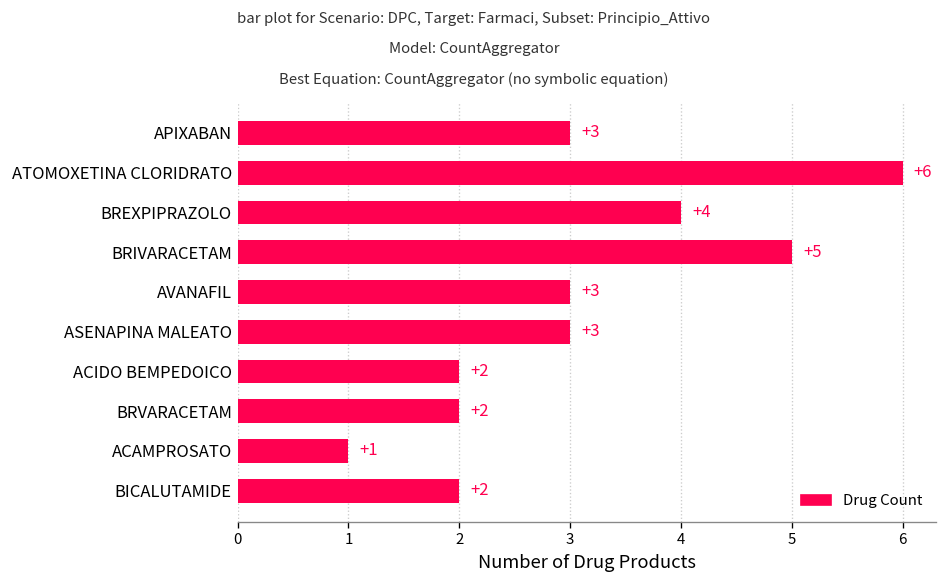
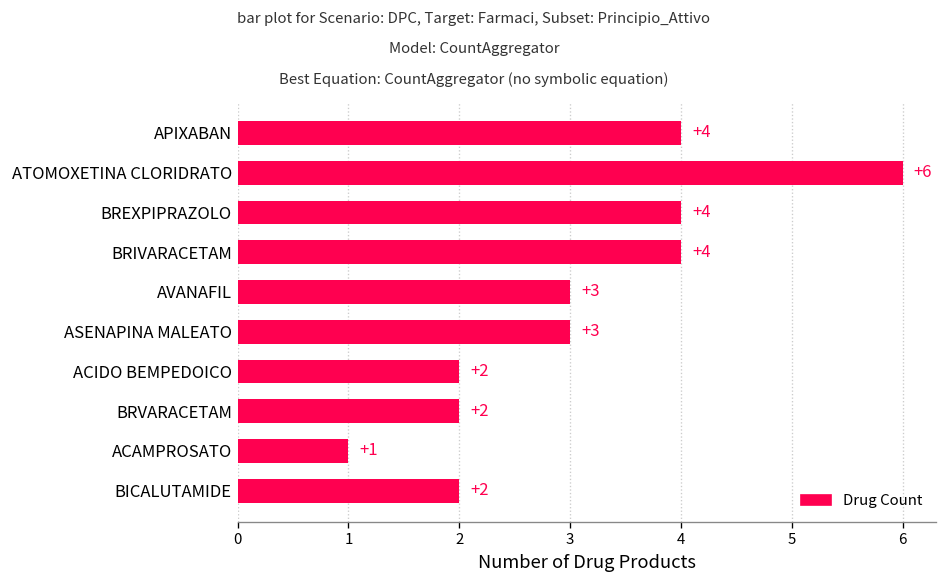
APIXABAN: +3 -> +4
BRIVARACETAM: +5 -> +4
